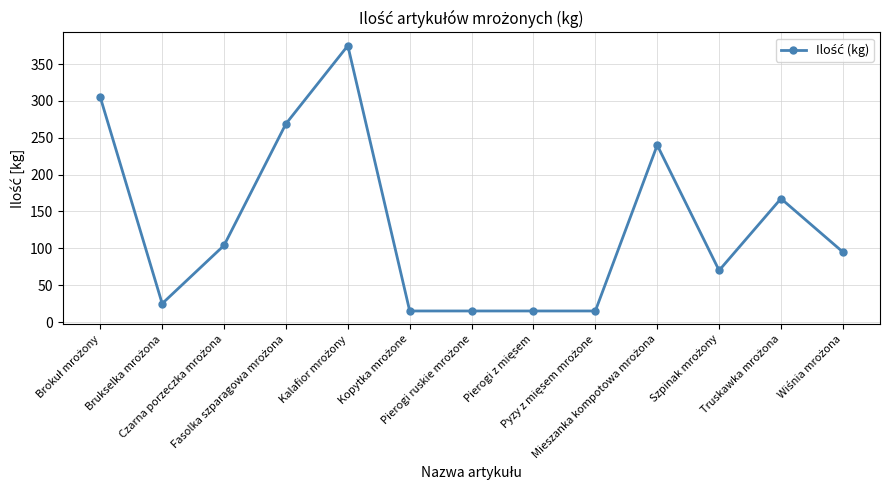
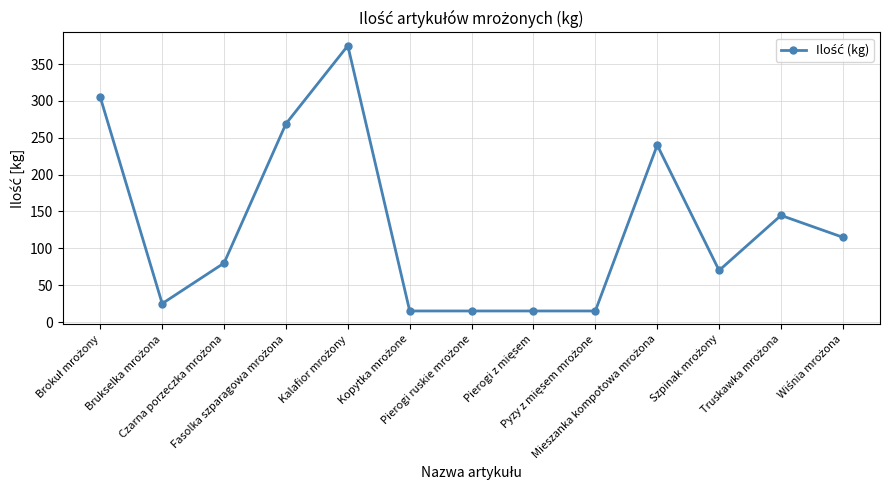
Czarna porzeczka mrożona: 100 -> 80
Truskawka mrożona: 170 -> 140
Wiśnia mrożona: 100 -> 120
